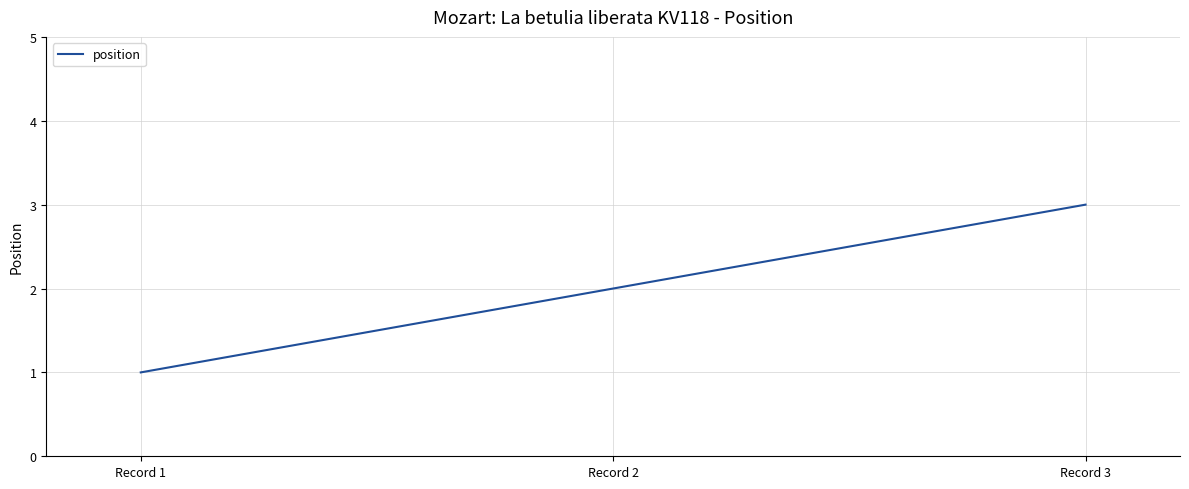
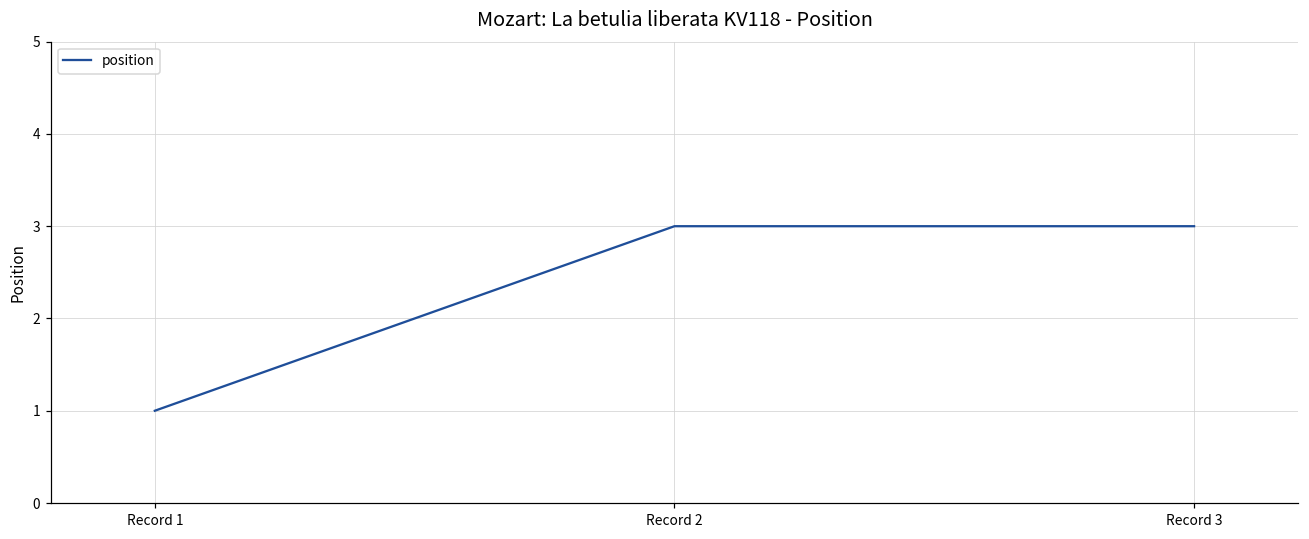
Record 2: 2 -> 3
